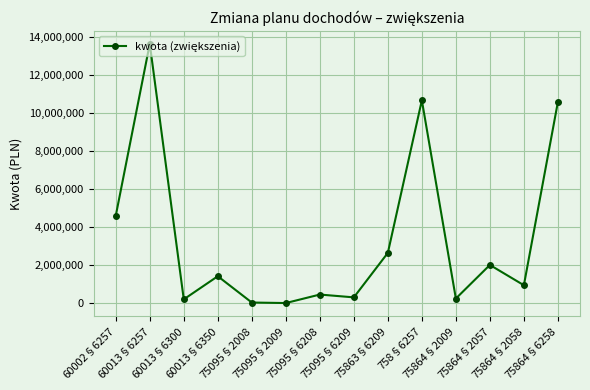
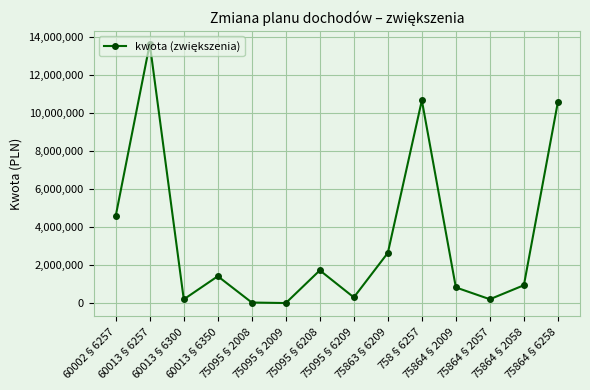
75095§6208: 500,000 -> 1,700,000
75864§2009: 200,000 -> 800,000
75864§2057: 2,000,000 -> 200,000
